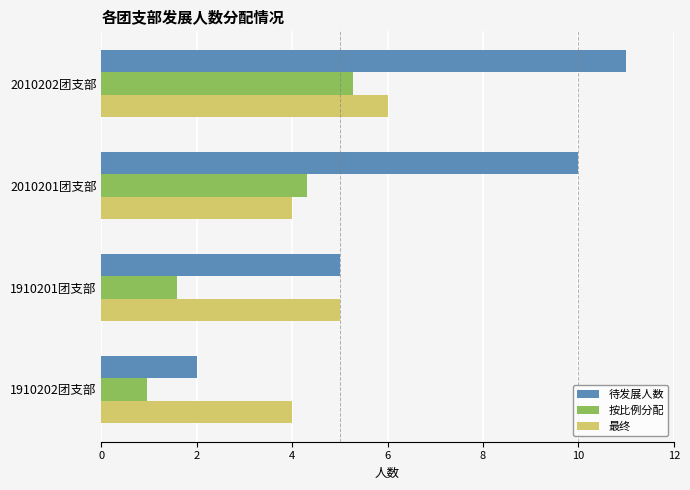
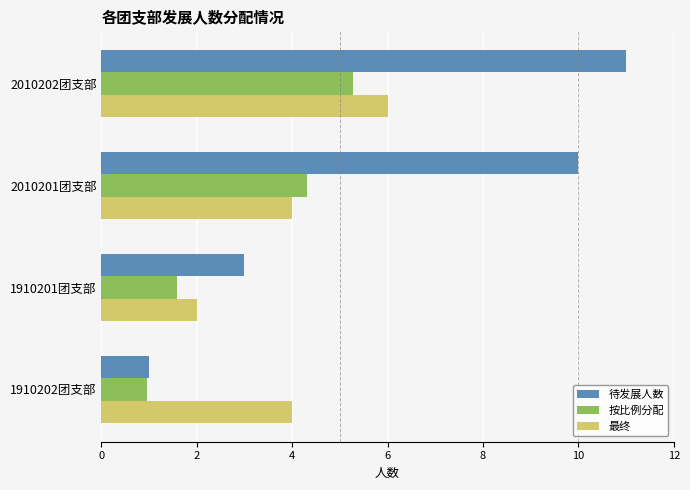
待发展人数, 1910201团支部: 5 -> 3
最终, 1910201团支部: 5 -> 2
待发展人数, 1910202团支部: 2 -> 1
